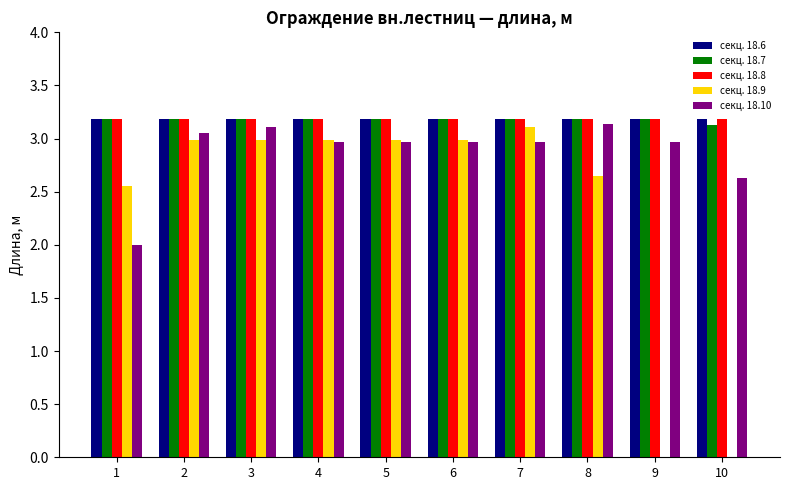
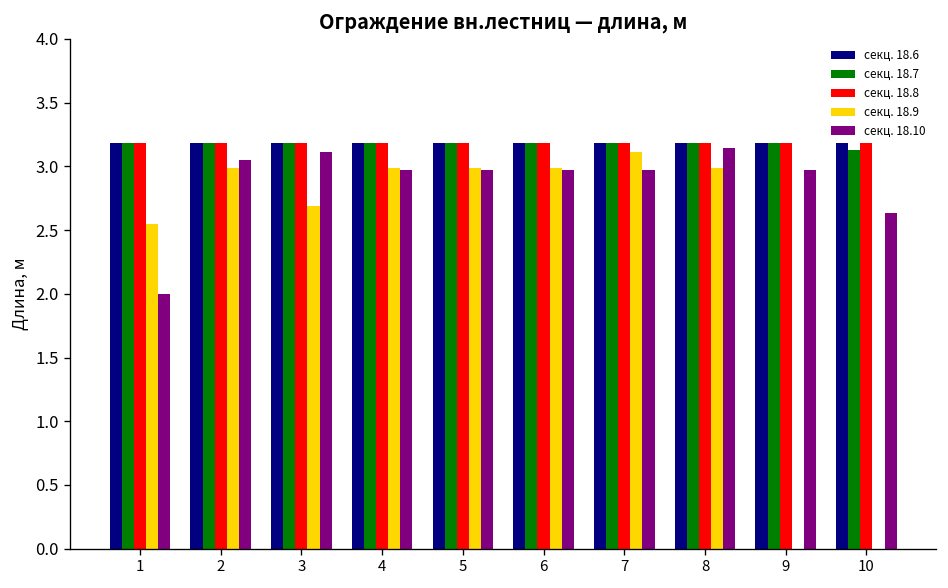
секц. 18.9, 3: 2.99 -> 2.69
секц. 18.9, 8: 2.65 -> 2.99
